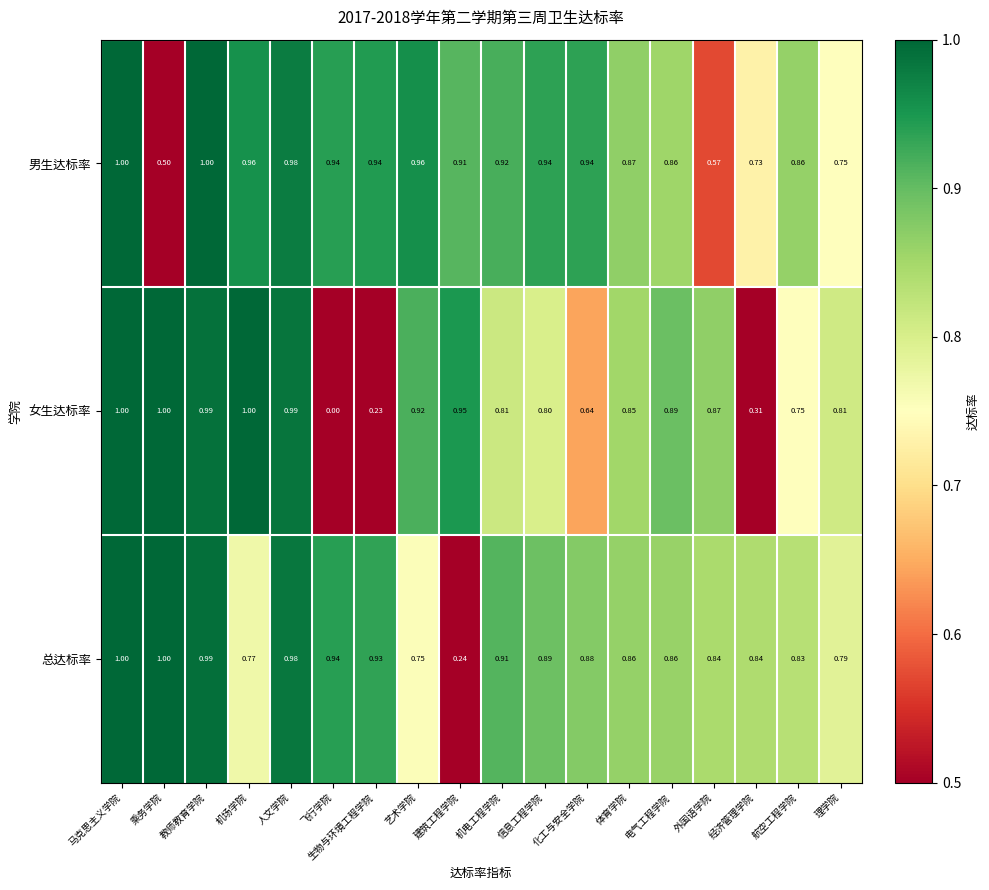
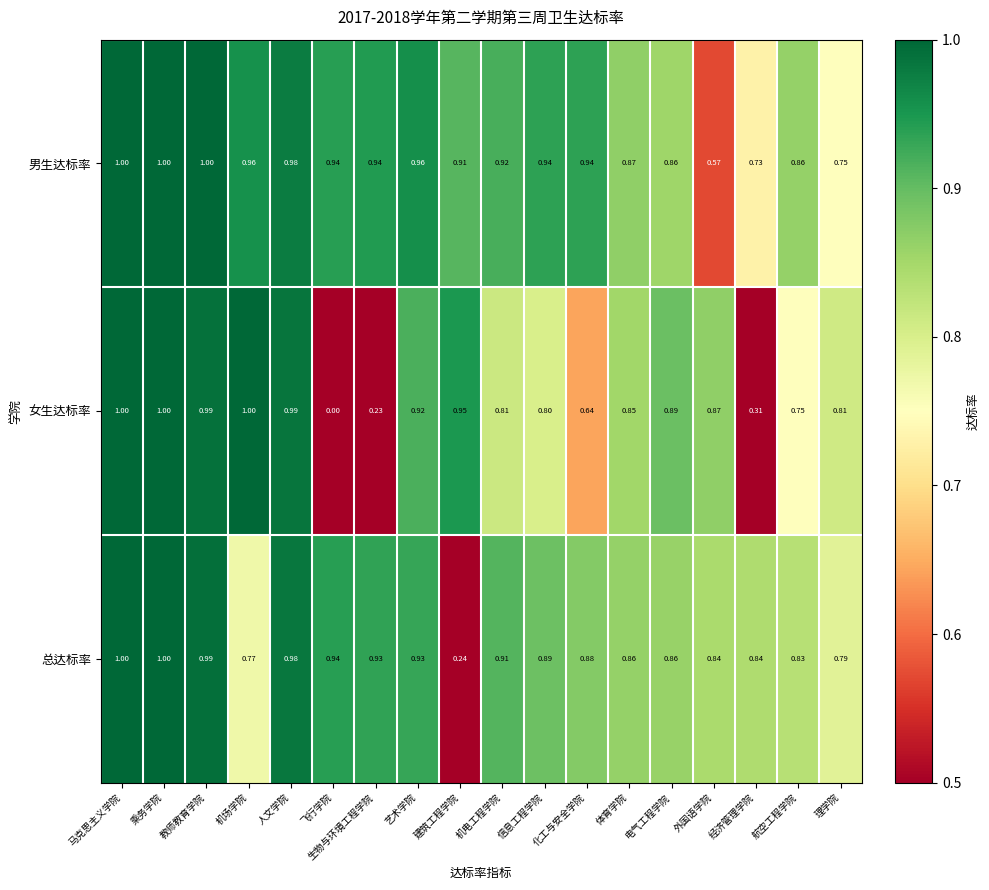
男生达标率, 乘务学院: 0.50 -> 1.00
总达标率, 艺术学院: 0.75 -> 0.93
